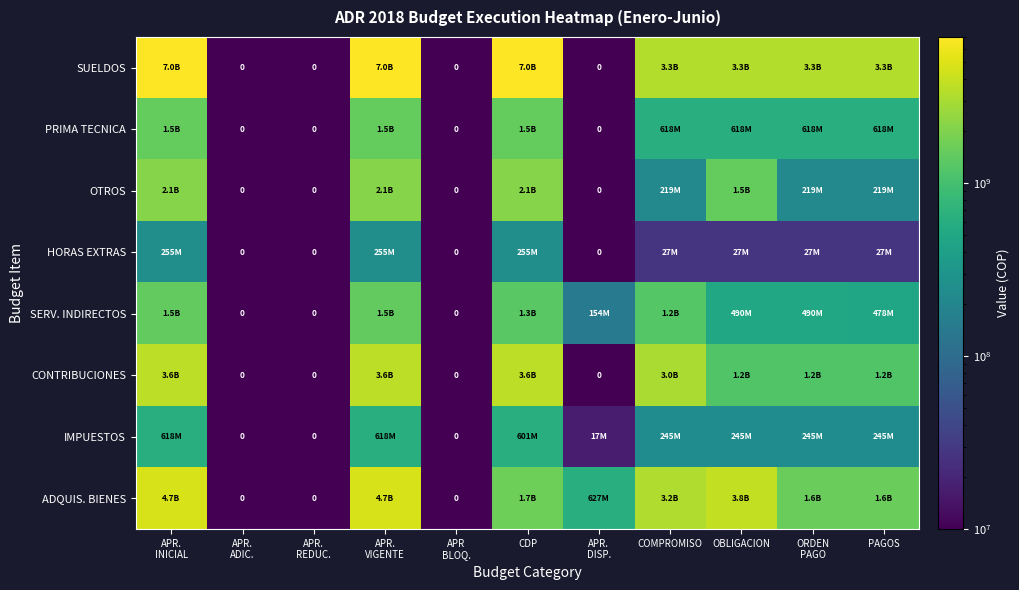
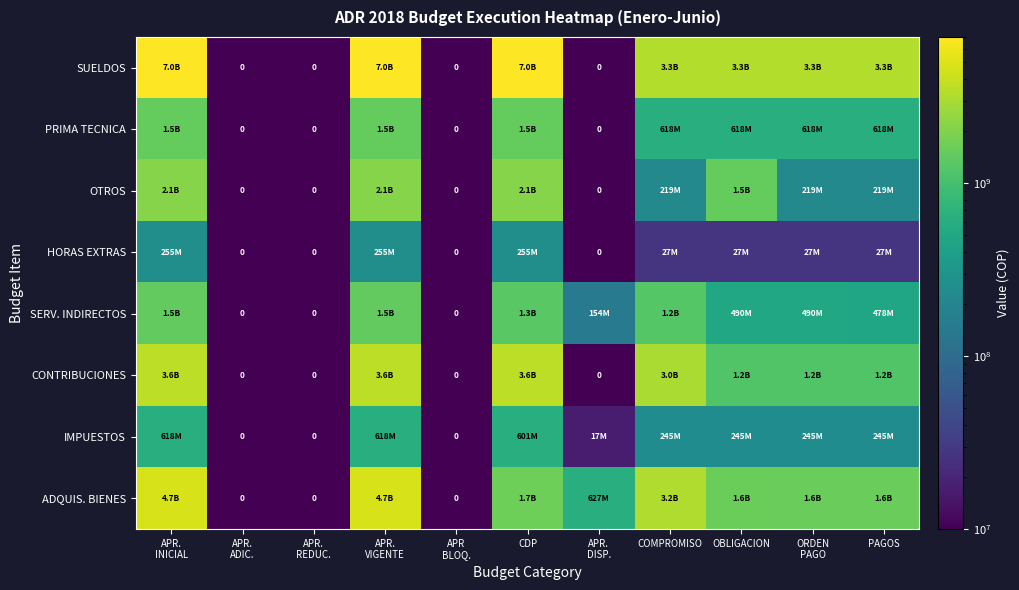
ADQUIS. BIENES, OBLIGACION: 3.8B -> 1.6B
